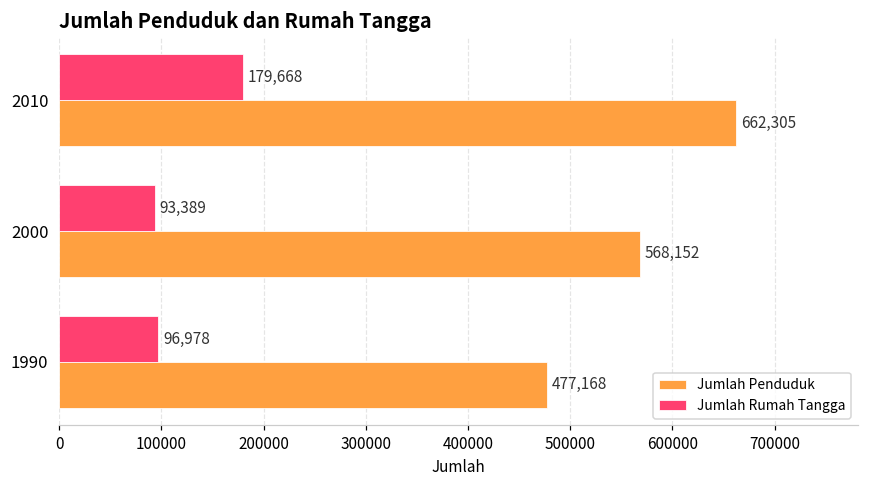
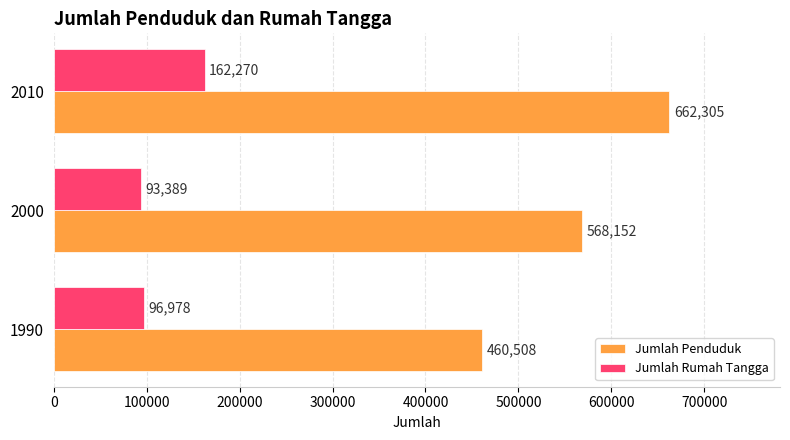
Jumlah Rumah Tangga, 2010: 179,668 -> 162,270
Jumlah Penduduk, 1990: 477,168 -> 460,508
